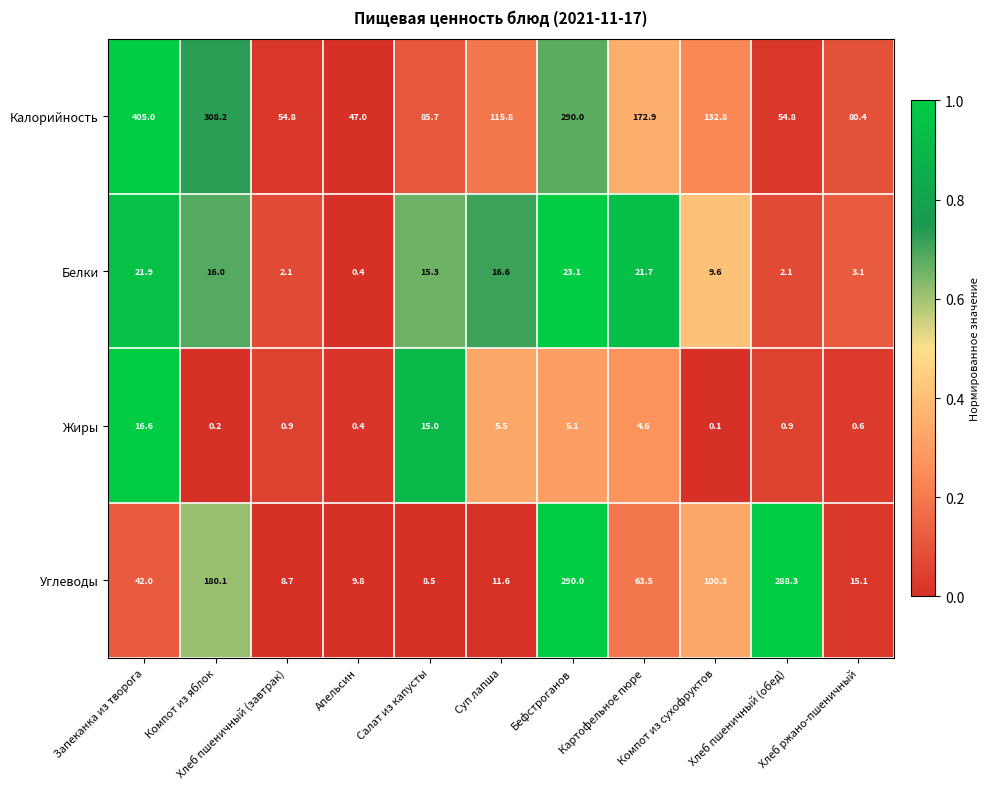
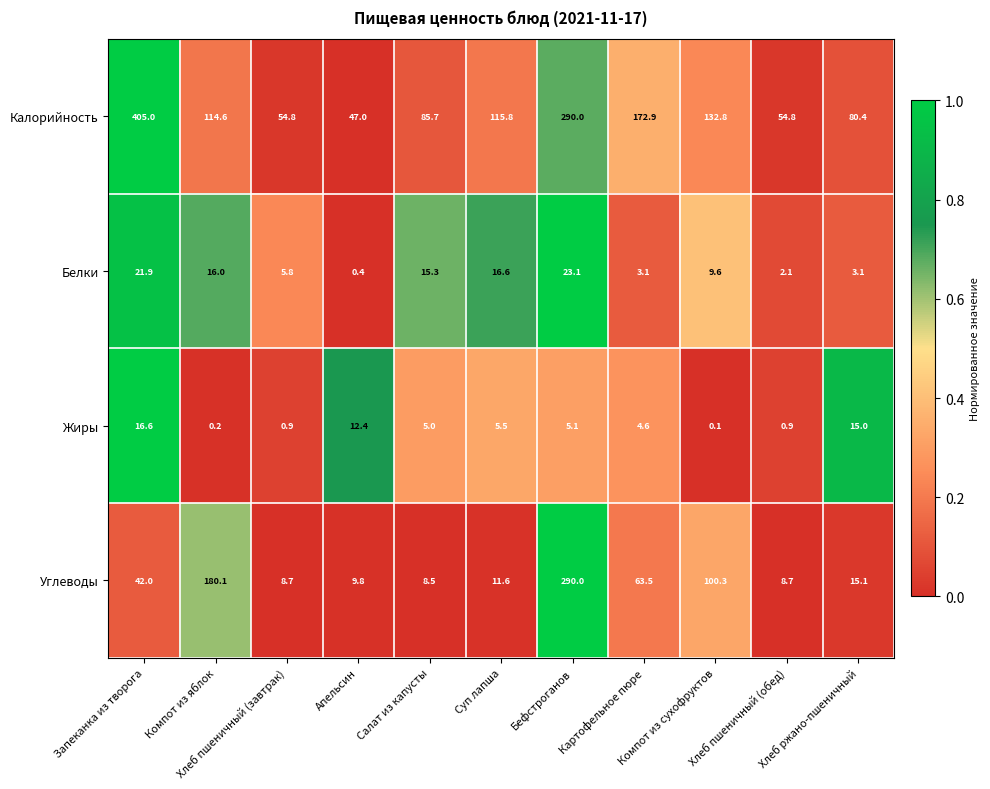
Калорийность, Компот из яблок: 308.2 -> 114.6
Белки, Хлеб пшеничный (завтрак): 2.1 -> 5.8
Белки, Картофельное пюре: 21.7 -> 3.1
Жиры, Апельсин: 0.4 -> 12.4
Жиры, Салат из капусты: 15.0 -> 5.0
Жиры, Хлеб ржано-пшеничный: 0.6 -> 15.0
Углеводы, Хлеб пшеничный (обед): 288.3 -> 8.7
